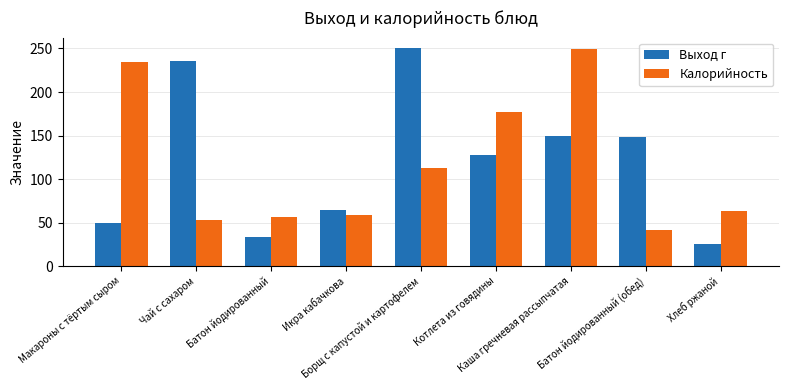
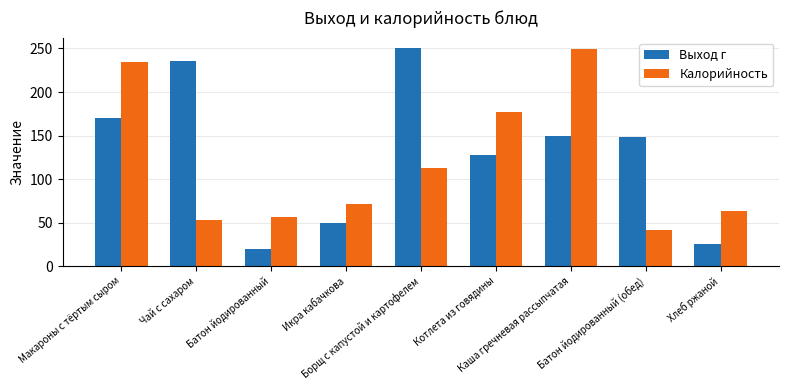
Выход г, Макароны с тёртым сыром: 50 -> 170
Выход г, Батон йодированный: 30 -> 20
Выход г, Икра кабачкова: 60 -> 50
Калорийность, Икра кабачкова: 60 -> 70
